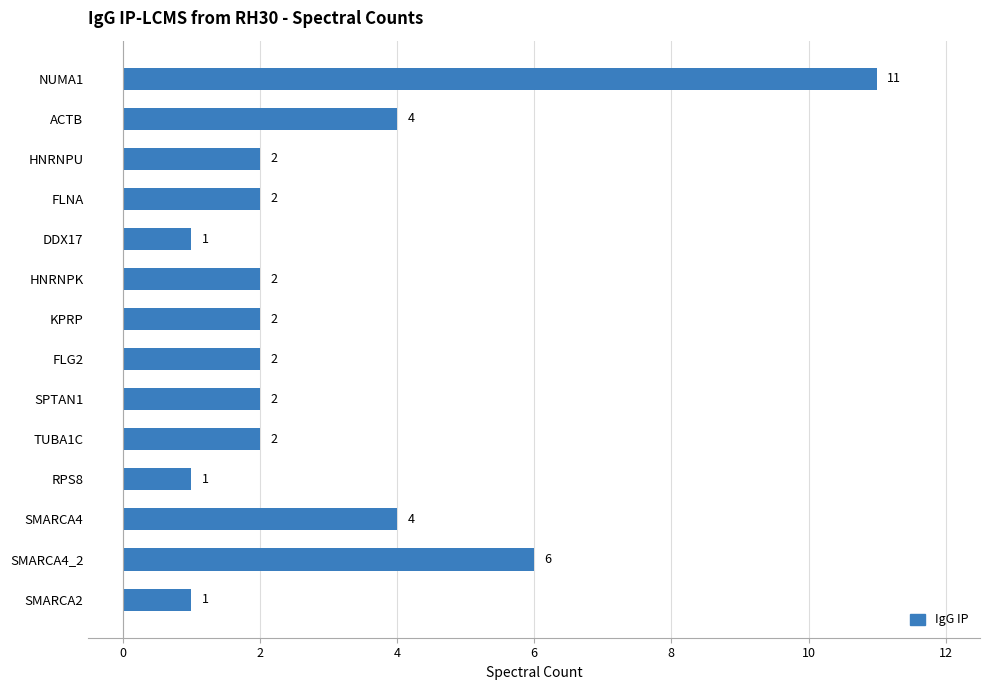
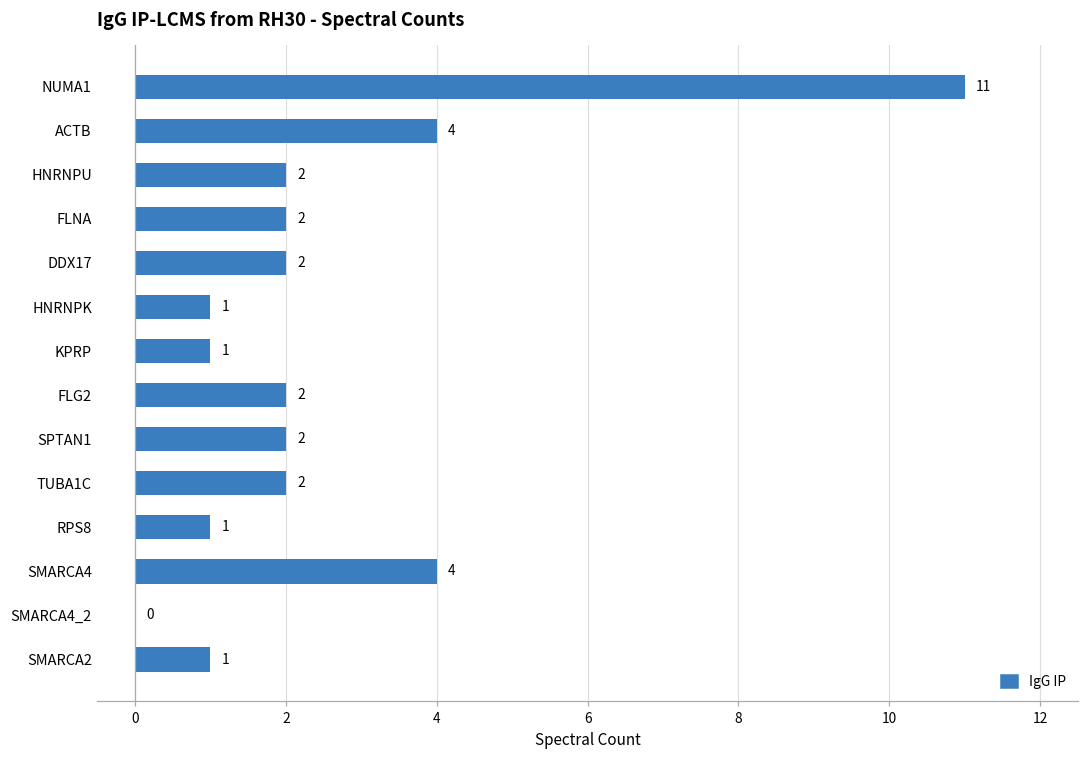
DDX17: 1 -> 2
HNRNPK: 2 -> 1
KPRP: 2 -> 1
SMARCA4_2: 6 -> 0
